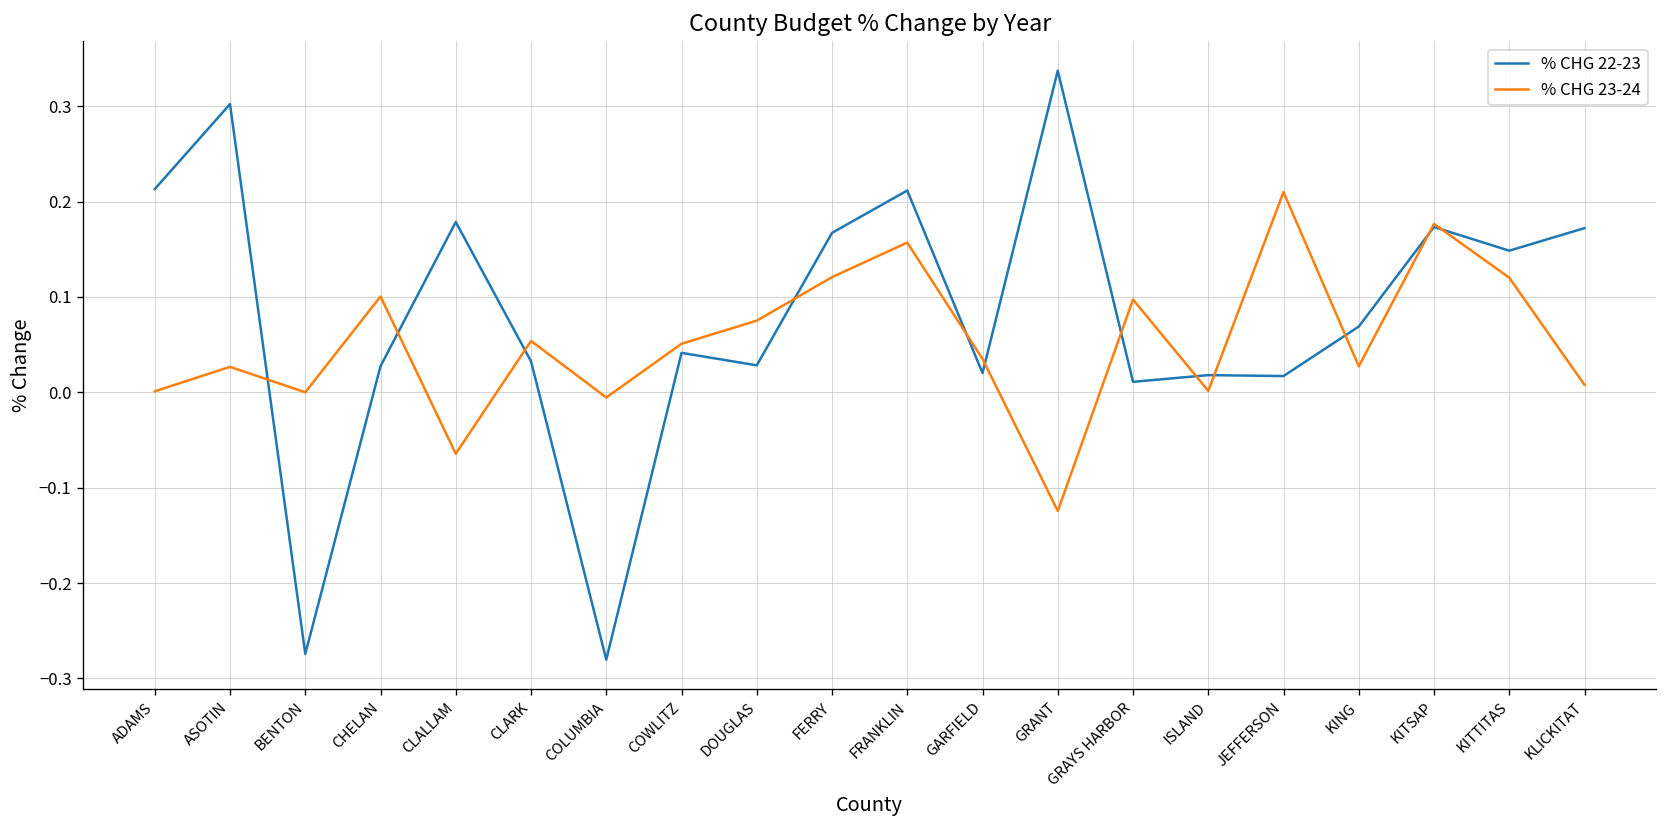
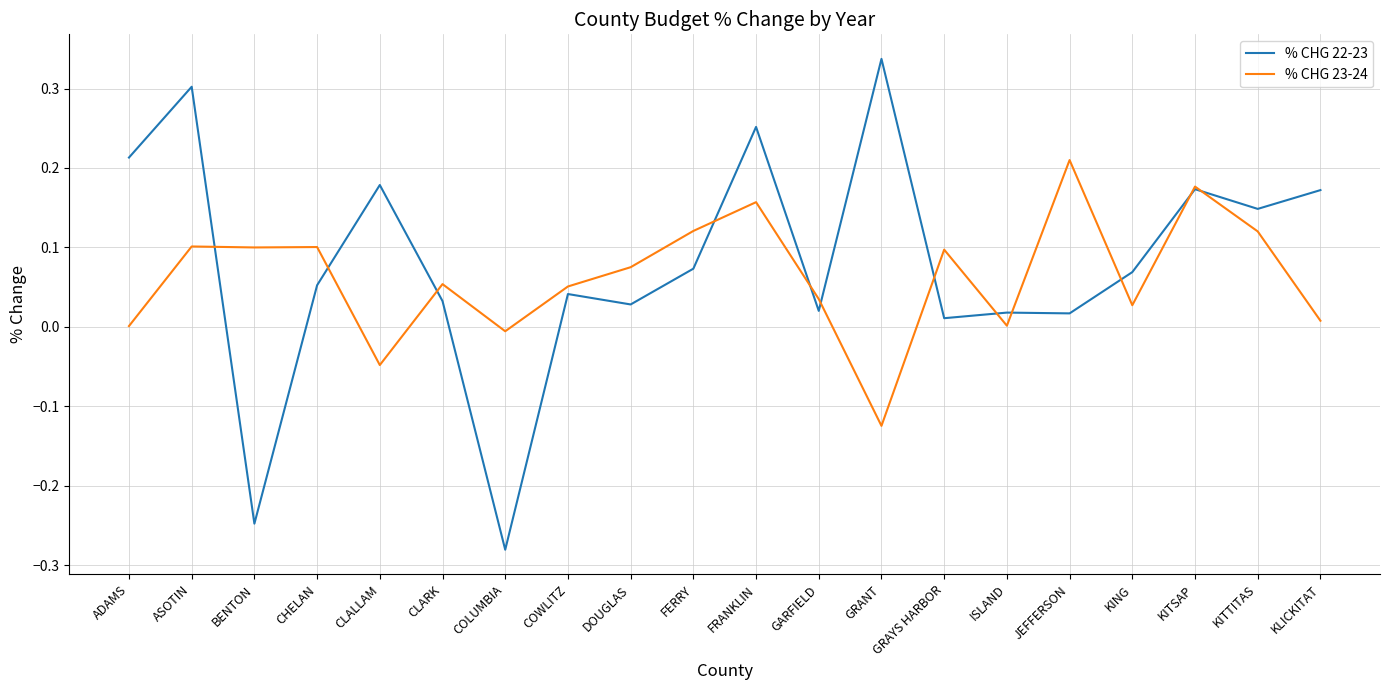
% CHG 23-24, ASOTIN: 0.03 -> 0.10
% CHG 22-23, BENTON: -0.27 -> -0.25
% CHG 23-24, BENTON: 0.0 -> 0.1
% CHG 22-23, CHELAN: 0.03 -> 0.05
% CHG 23-24, CLALLAM: -0.06 -> -0.05
% CHG 22-23, FERRY: 0.17 -> 0.07
% CHG 22-23, FRANKLIN: 0.21 -> 0.25
